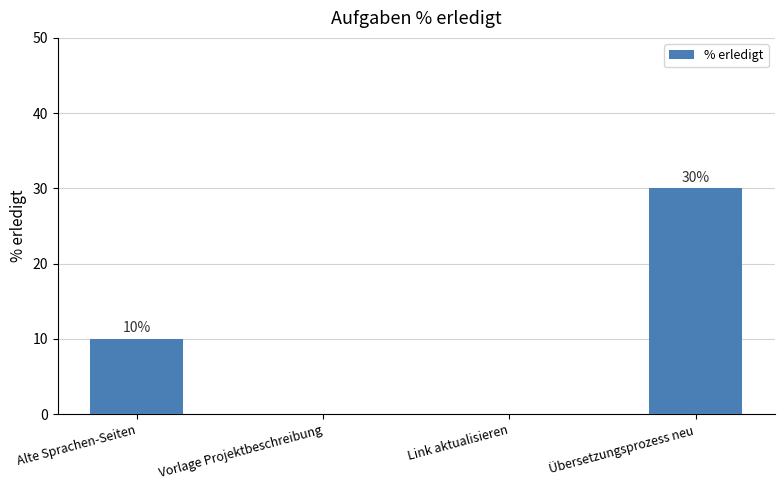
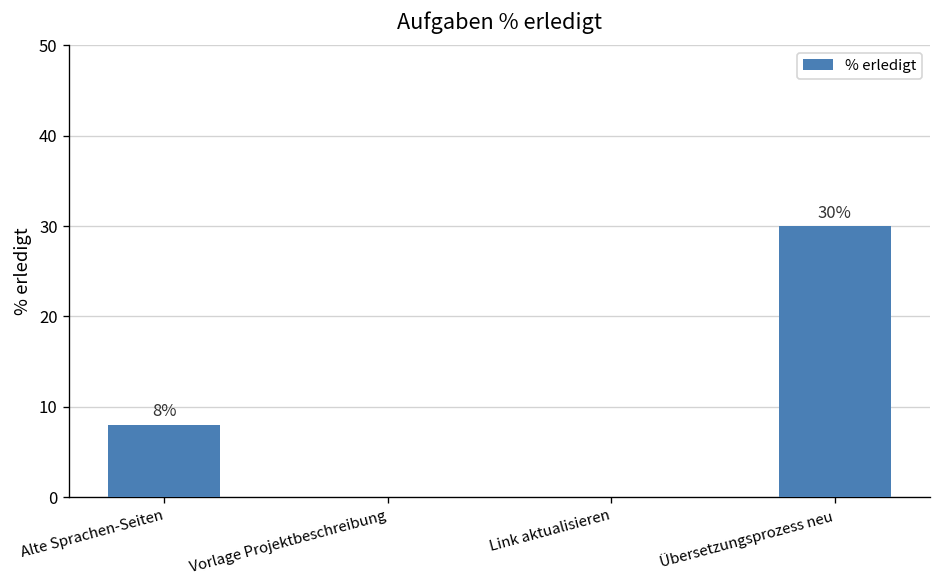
Alte Sprachen-Seiten: 10% -> 8%
